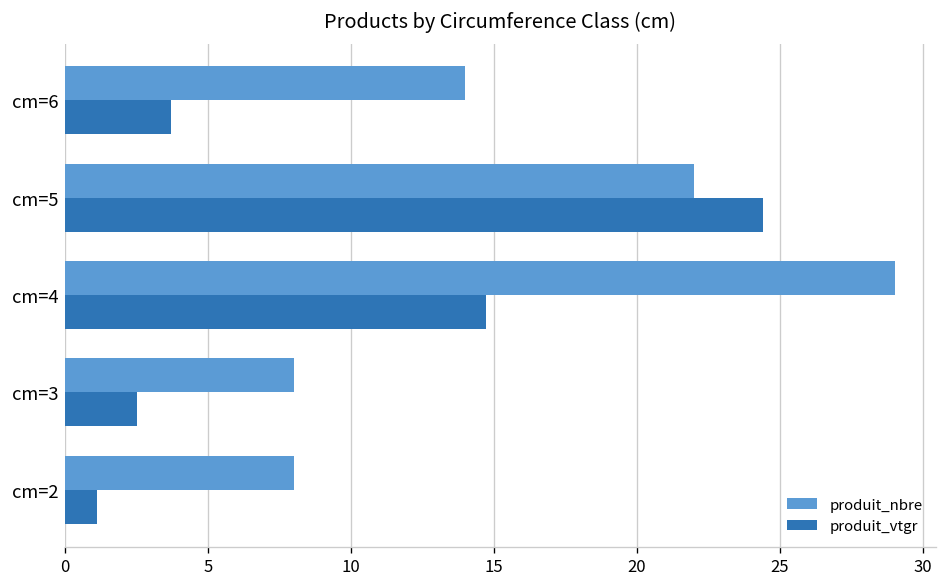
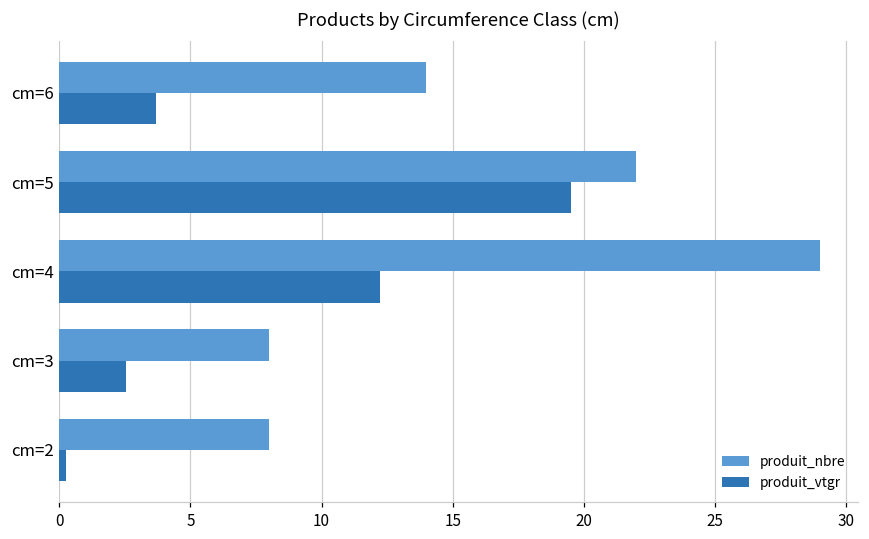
produit_vtgr, cm=5: 24.4 -> 19.5
produit_vtgr, cm=4: 14.7 -> 12.2
produit_vtgr, cm=2: 1.1 -> 0.3
